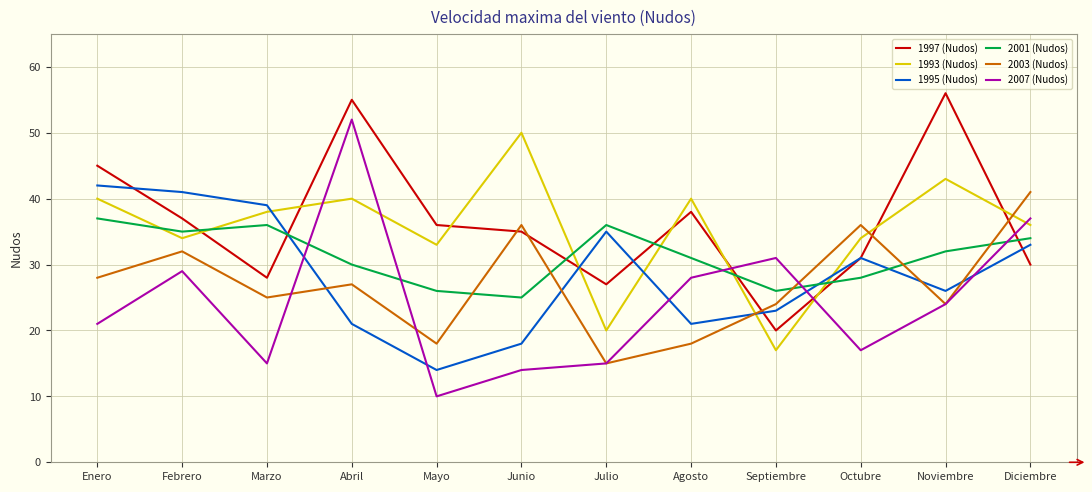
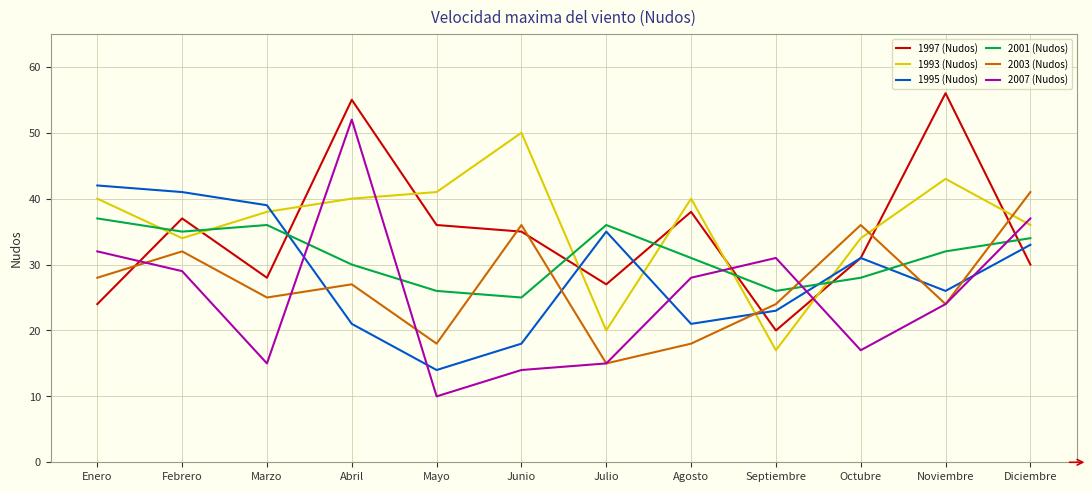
1997 (Nudos), Enero: 45 -> 24
2007 (Nudos), Enero: 21 -> 32
1993 (Nudos), Mayo: 33 -> 41
